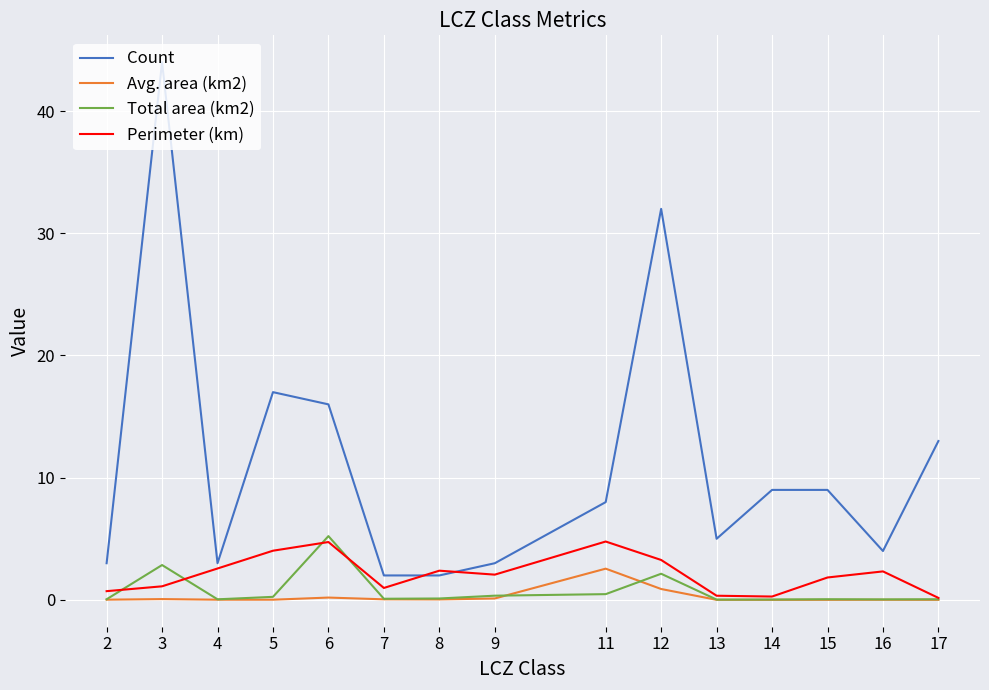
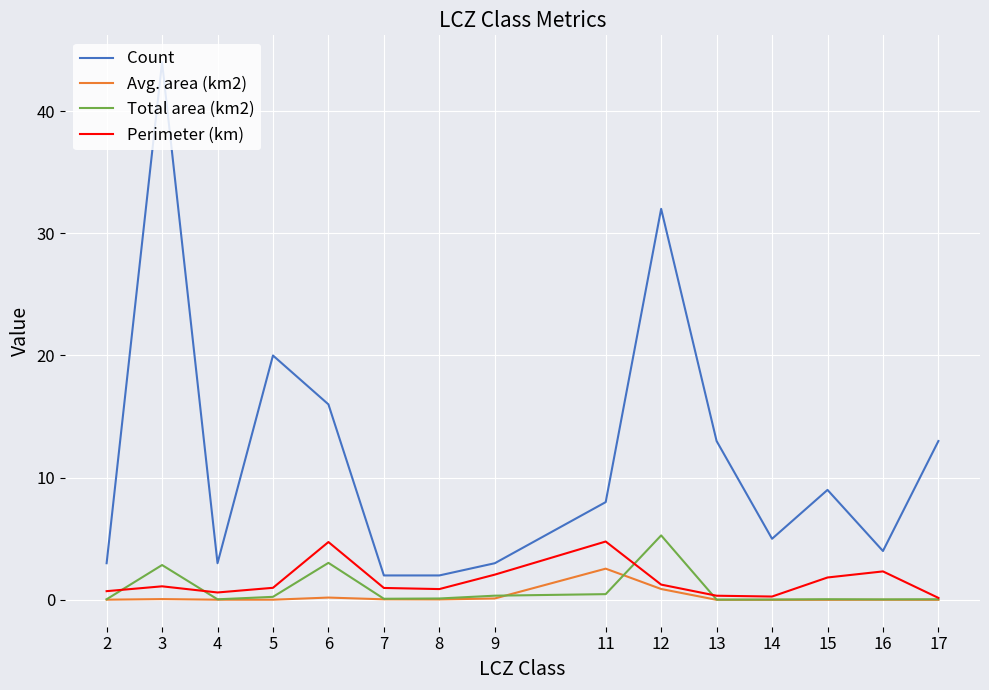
Perimeter (km), 4: 2.6 -> 0.6
Count, 5: 17 -> 20
Perimeter (km), 5: 4.0 -> 1.0
Total area (km2), 6: 5.2 -> 3.0
Perimeter (km), 8: 2.4 -> 0.9
Total area (km2), 12: 2.1 -> 5.3
Perimeter (km), 12: 3.3 -> 1.3
Count, 13: 5 -> 13
Count, 14: 9 -> 5
